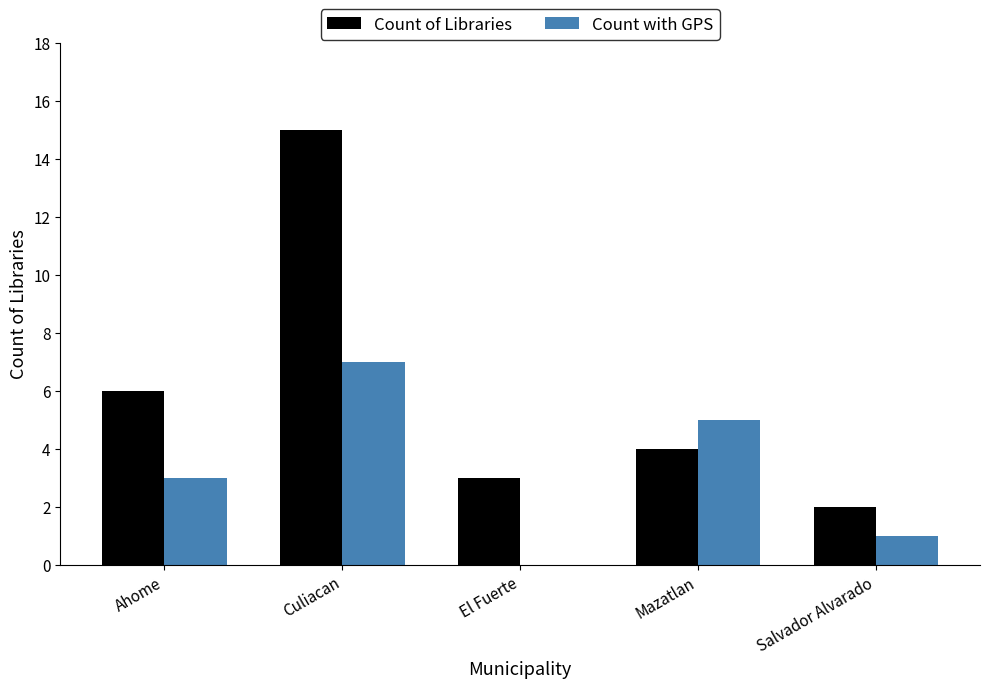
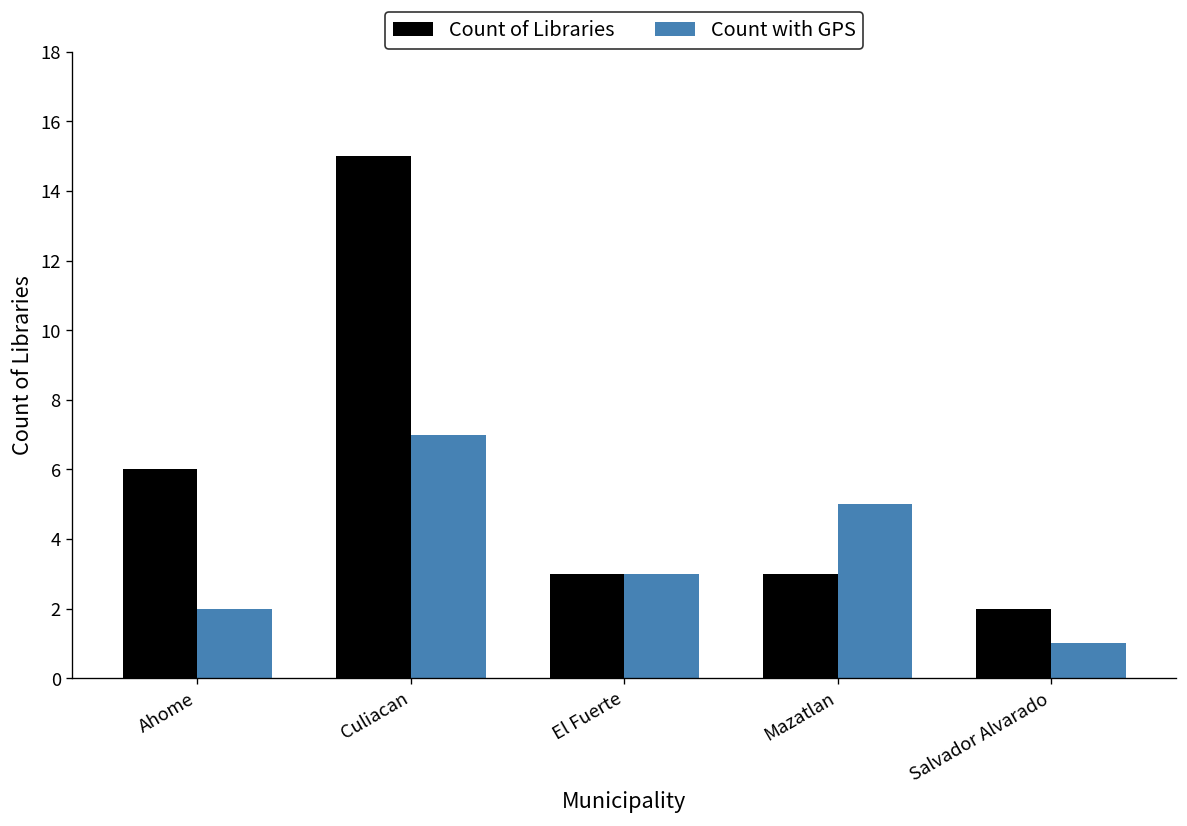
Count with GPS, Ahome: 3 -> 2
Count with GPS, El Fuerte: 0 -> 3
Count of Libraries, Mazatlan: 4 -> 3
